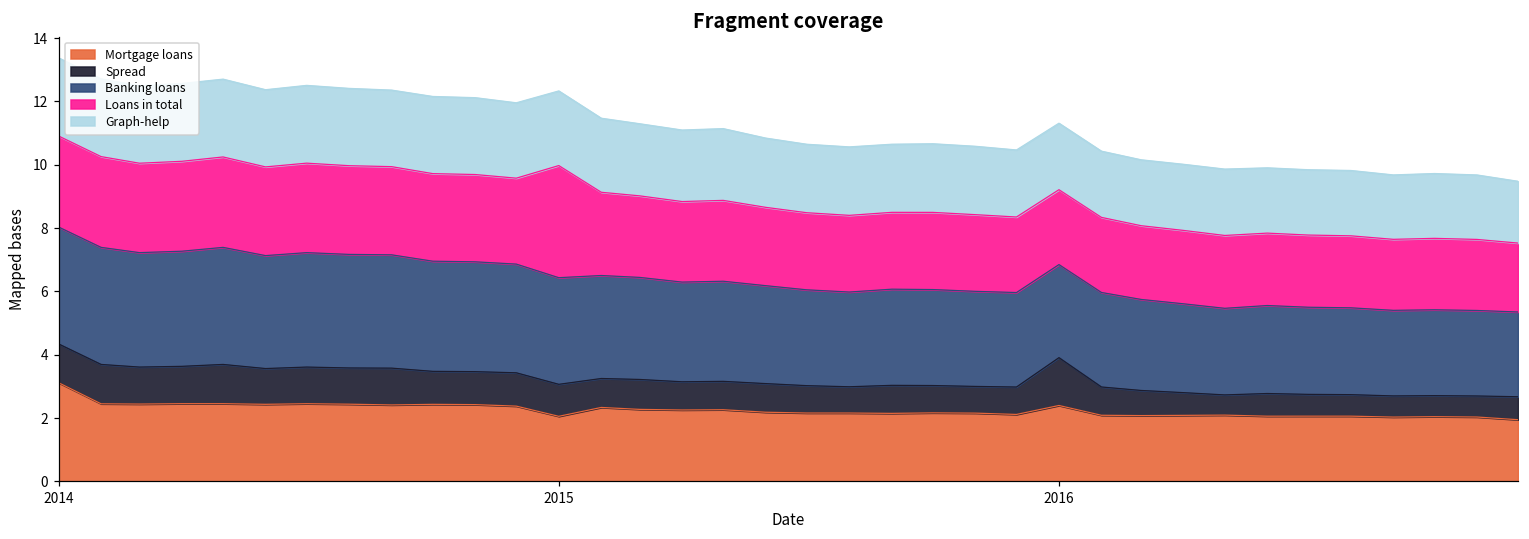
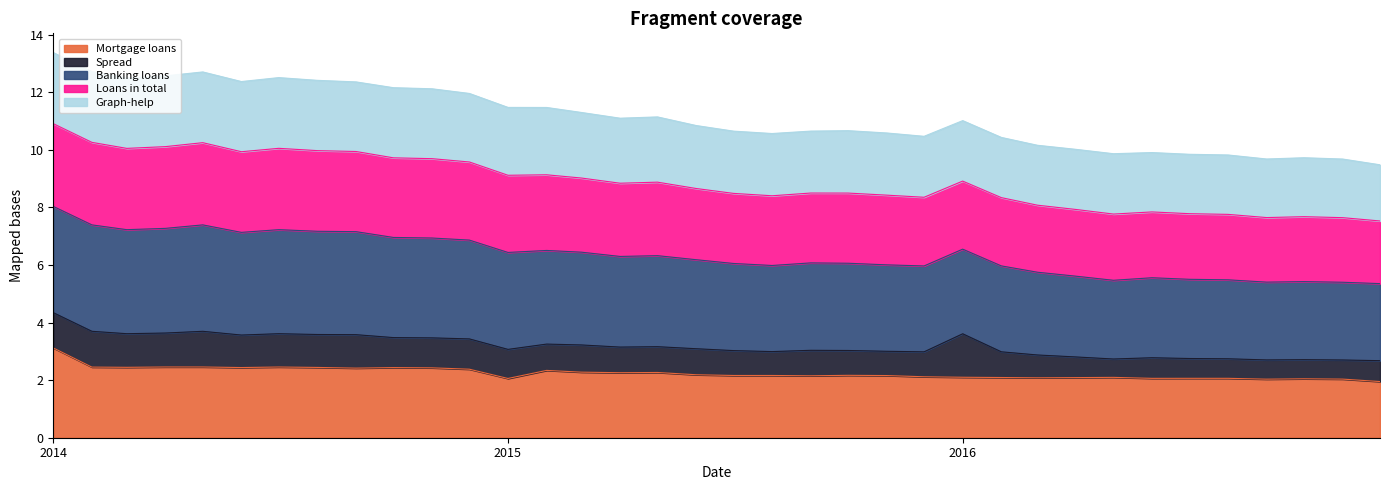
Loans in total, 2015: 3.5 -> 2.7
Mortgage loans, 2016: 2.4 -> 2.1
